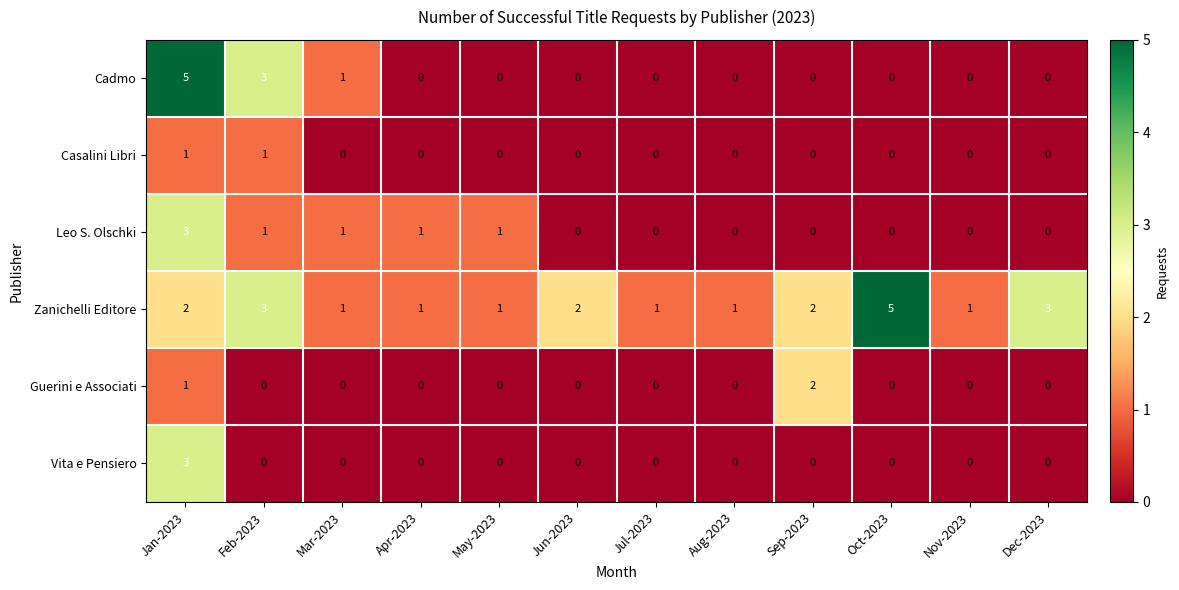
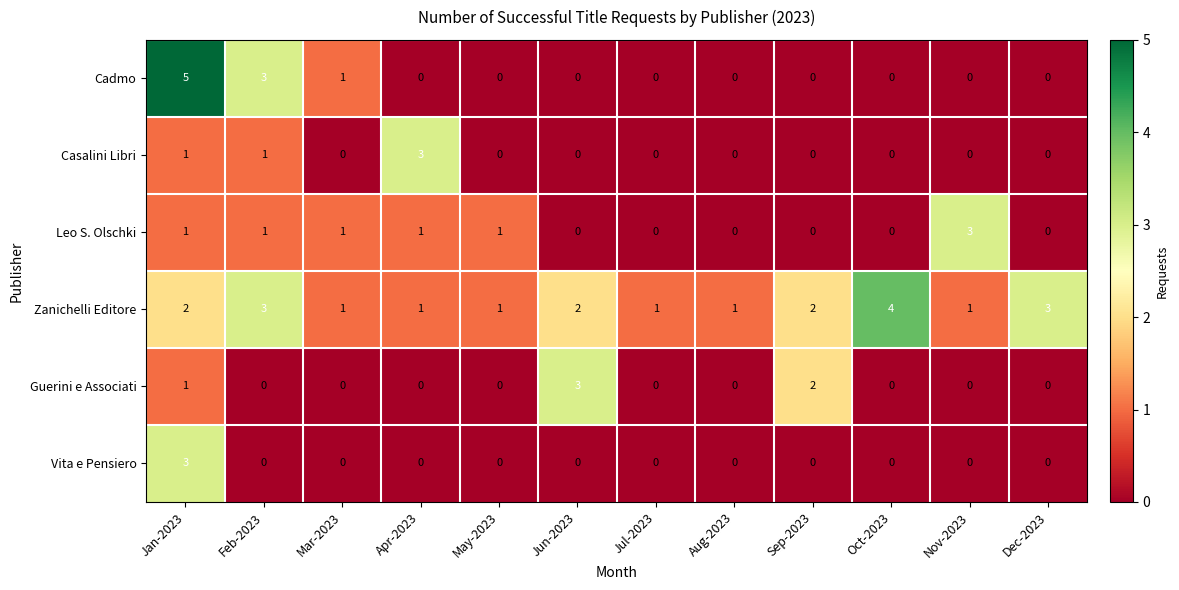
Casalini Libri, Apr-2023: 0 -> 3
Leo S. Olschki, Jan-2023: 3 -> 1
Leo S. Olschki, Nov-2023: 0 -> 3
Zanichelli Editore, Oct-2023: 5 -> 4
Guerini e Associati, Jun-2023: 0 -> 3
